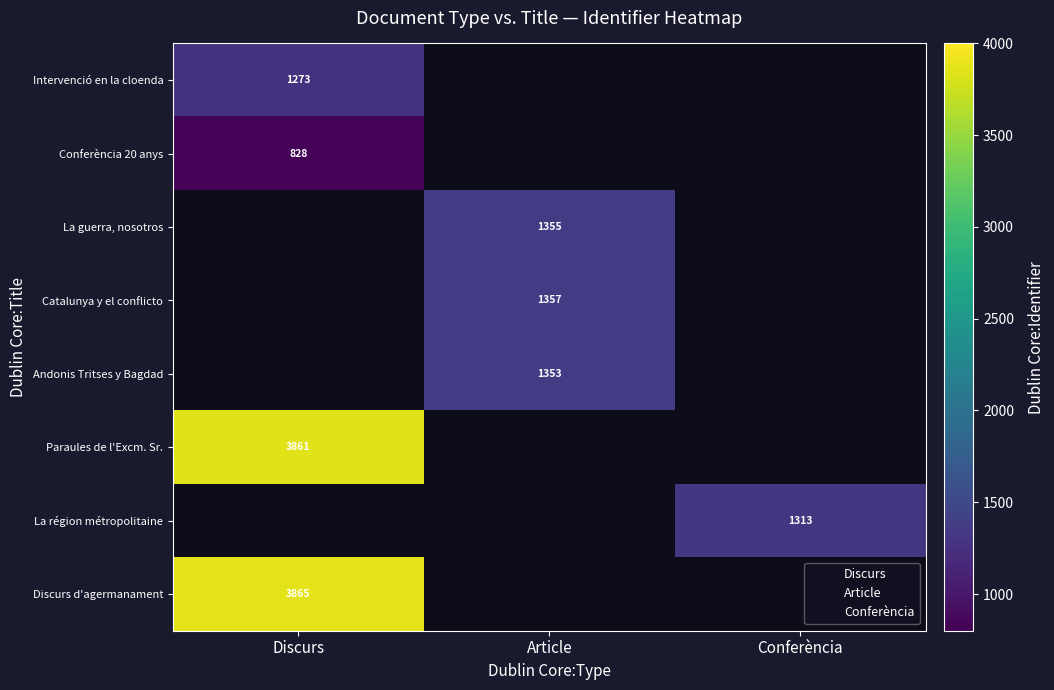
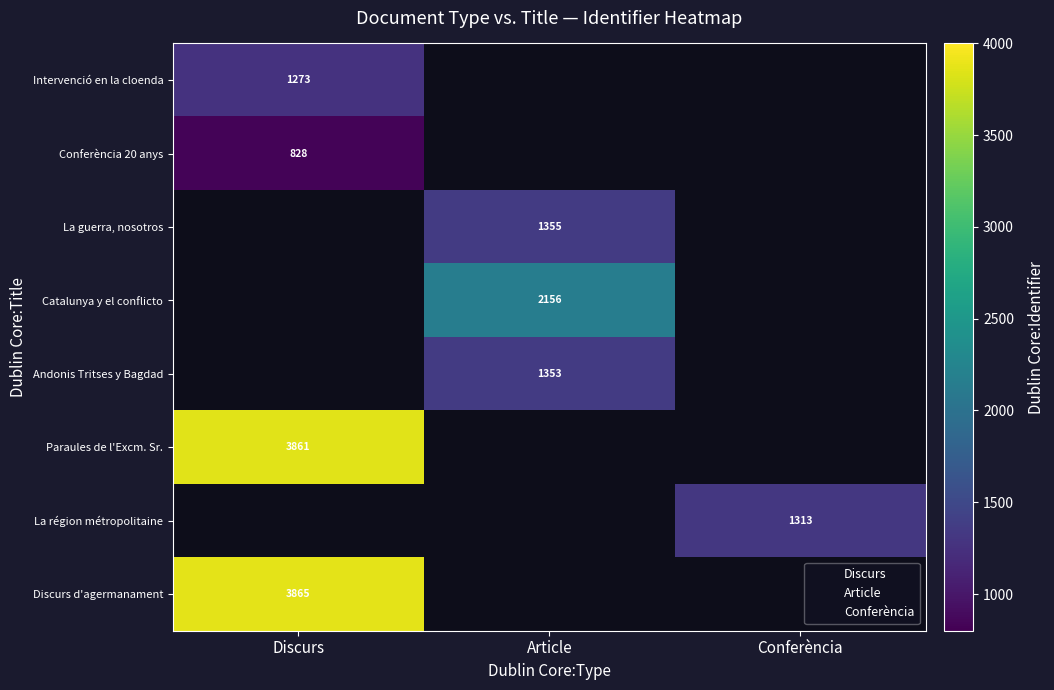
Catalunya y el conflicto, Article: 1357 -> 2156
